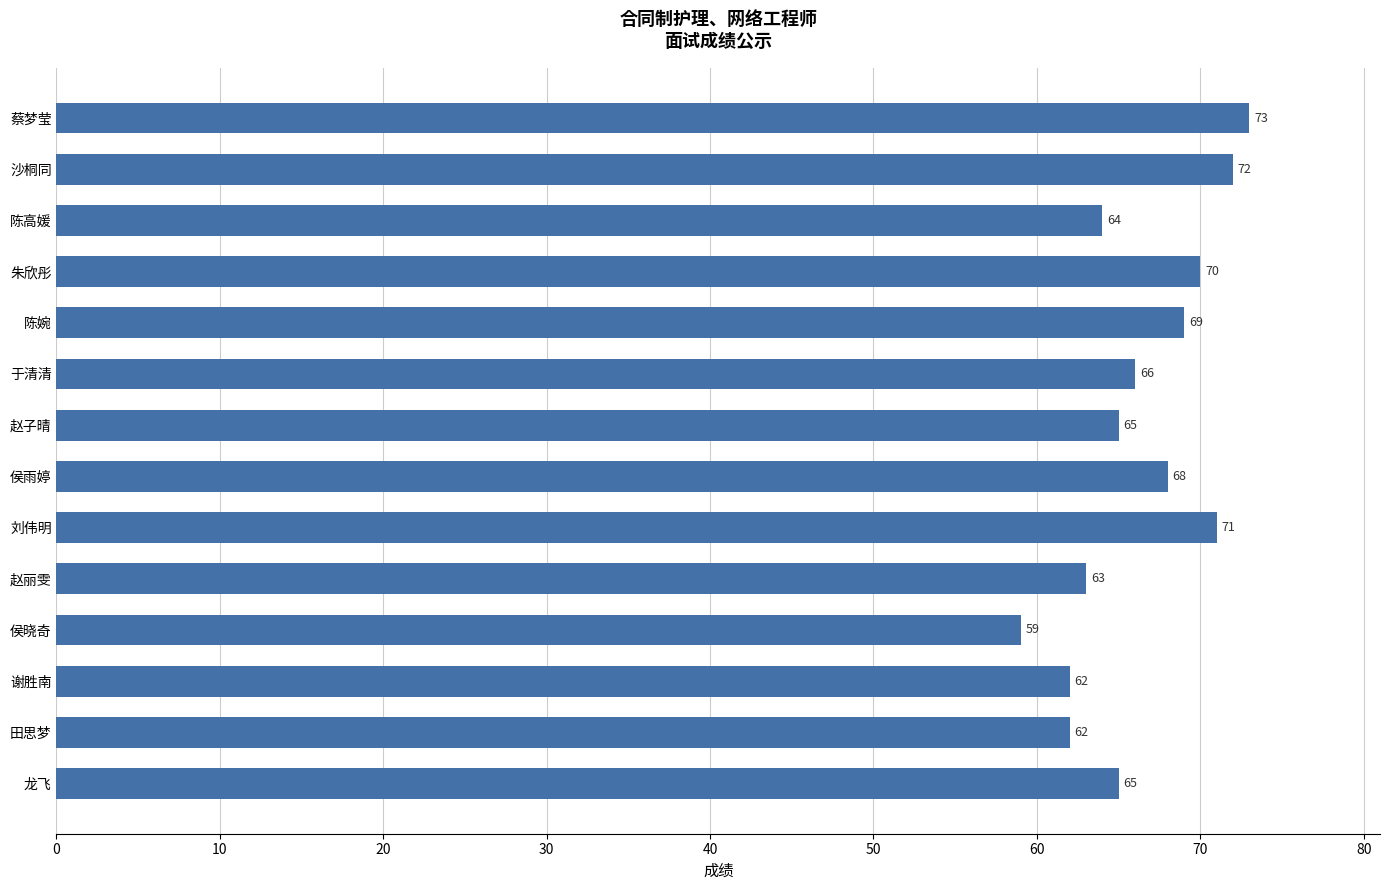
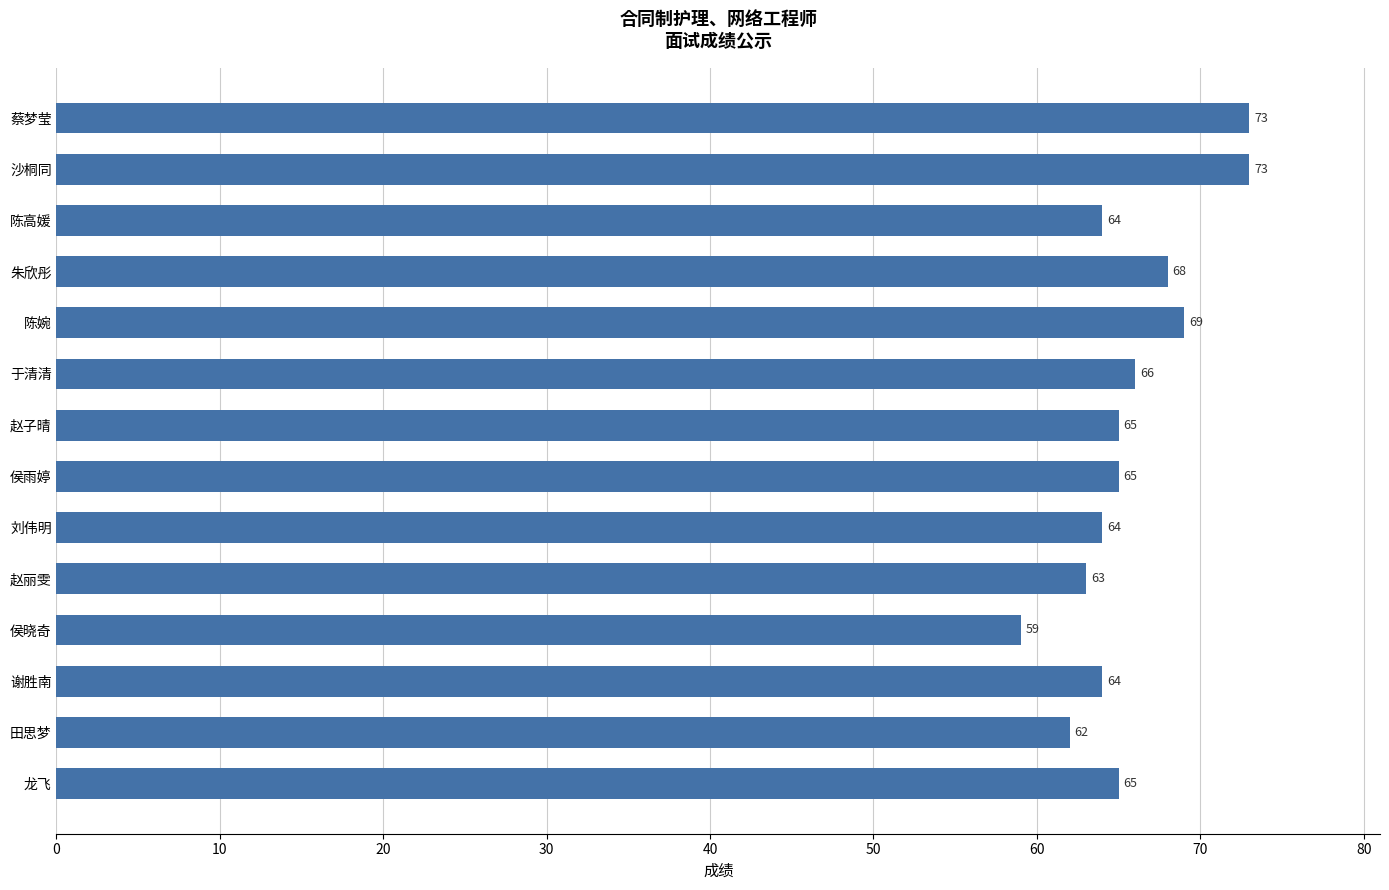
沙桐同: 72 -> 73
朱欣彤: 70 -> 68
侯雨婷: 68 -> 65
刘伟明: 71 -> 64
谢胜南: 62 -> 64
